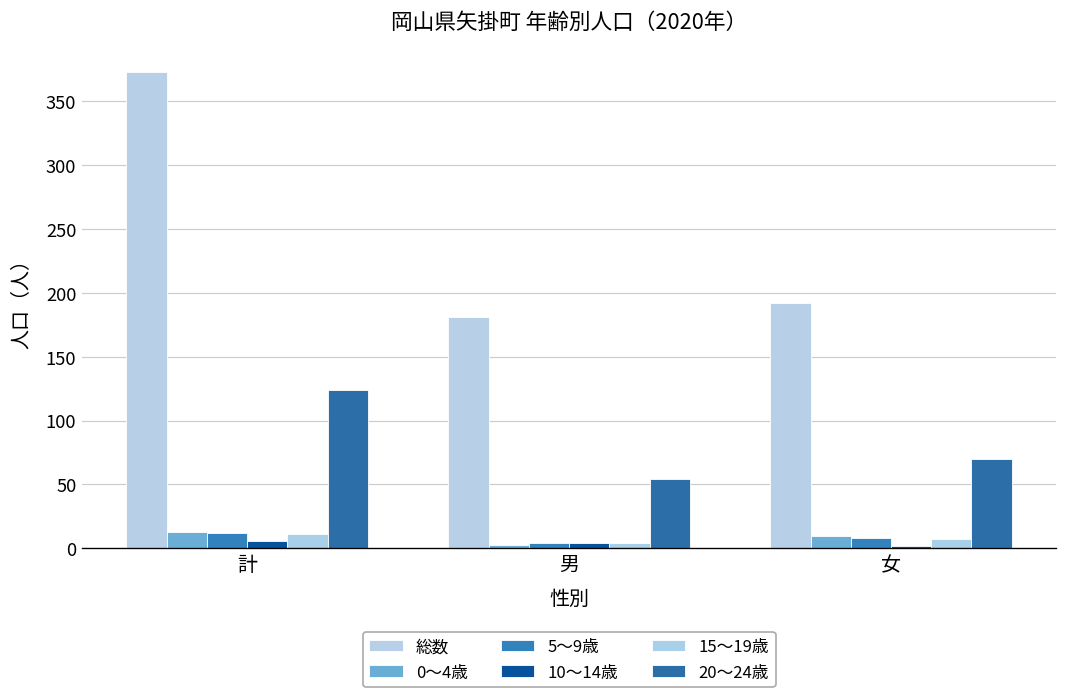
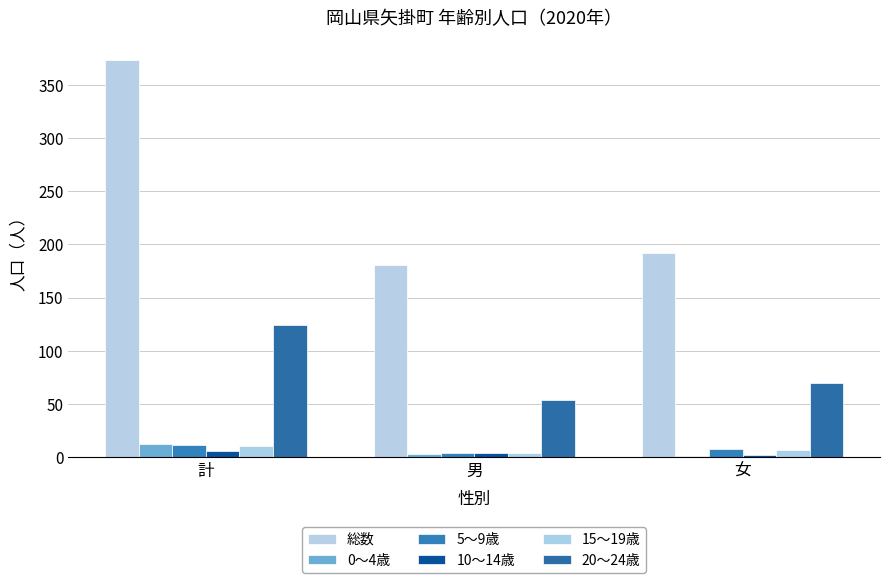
0～4歳, 女: 10 -> 1
